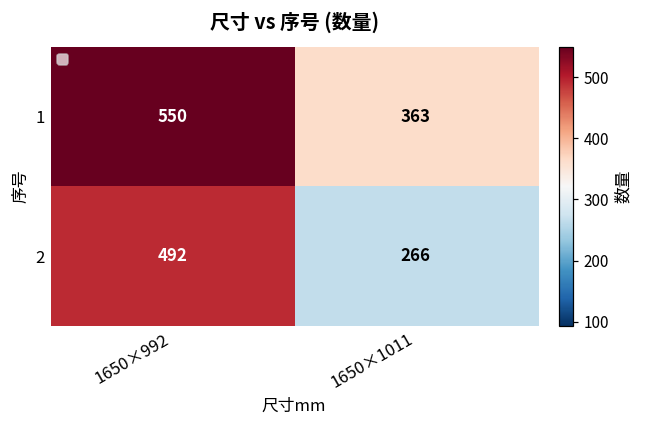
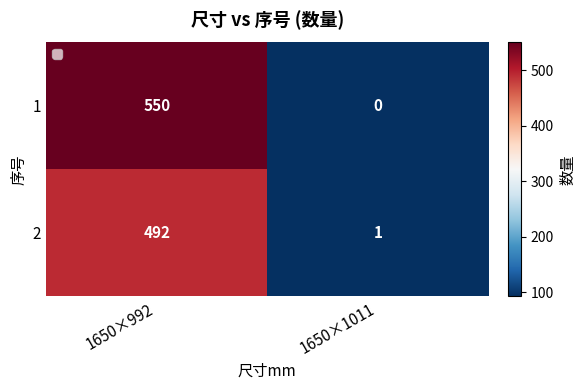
1, 1650×1011: 363 -> 0
2, 1650×1011: 266 -> 1
